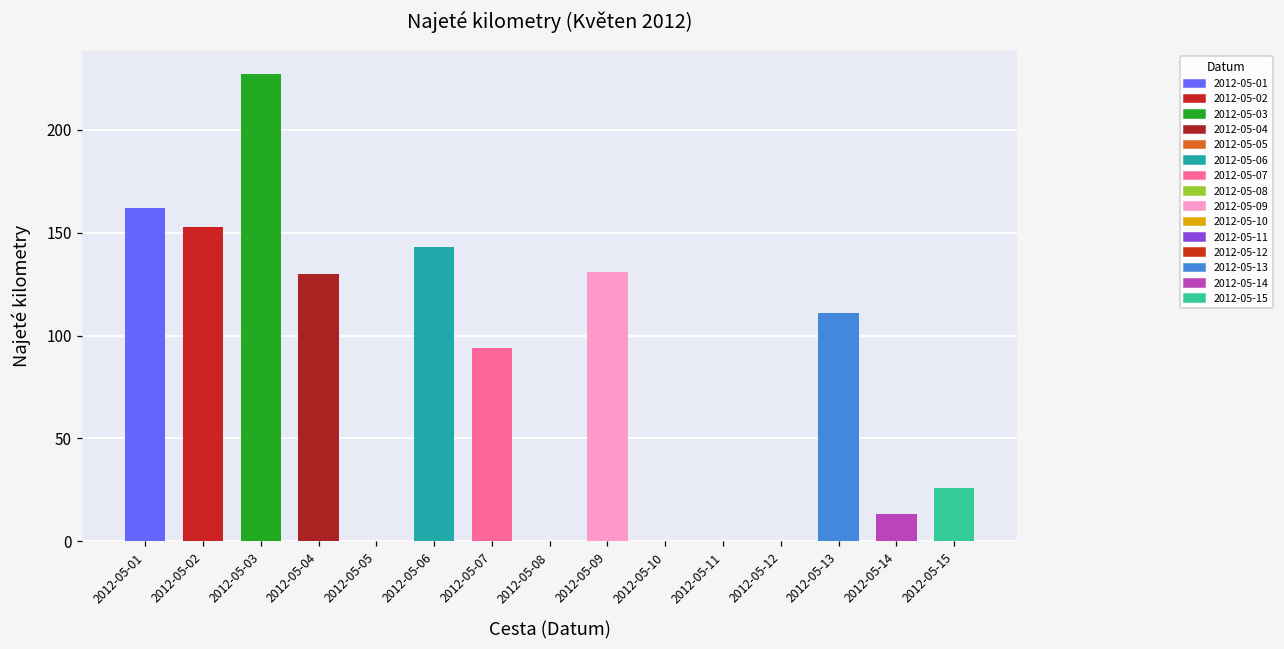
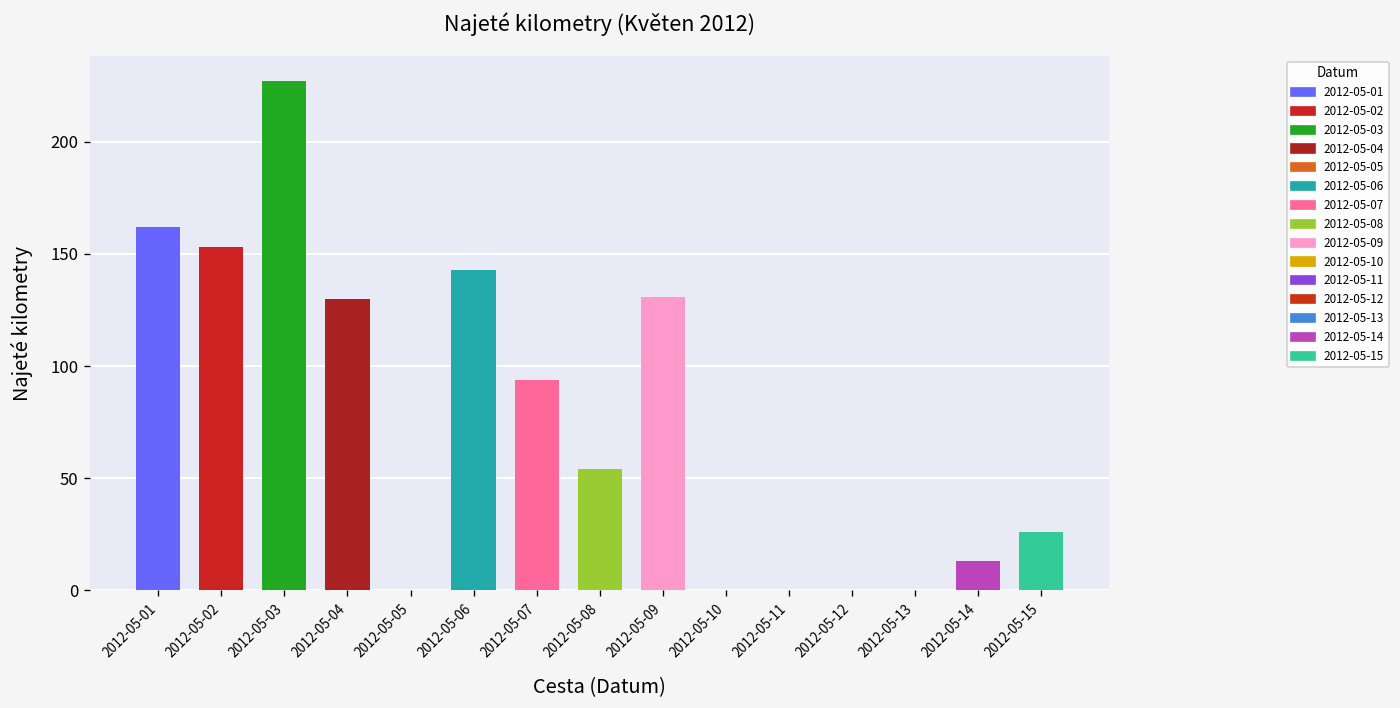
2012-05-08: 0 -> 54
2012-05-13: 111 -> 0
